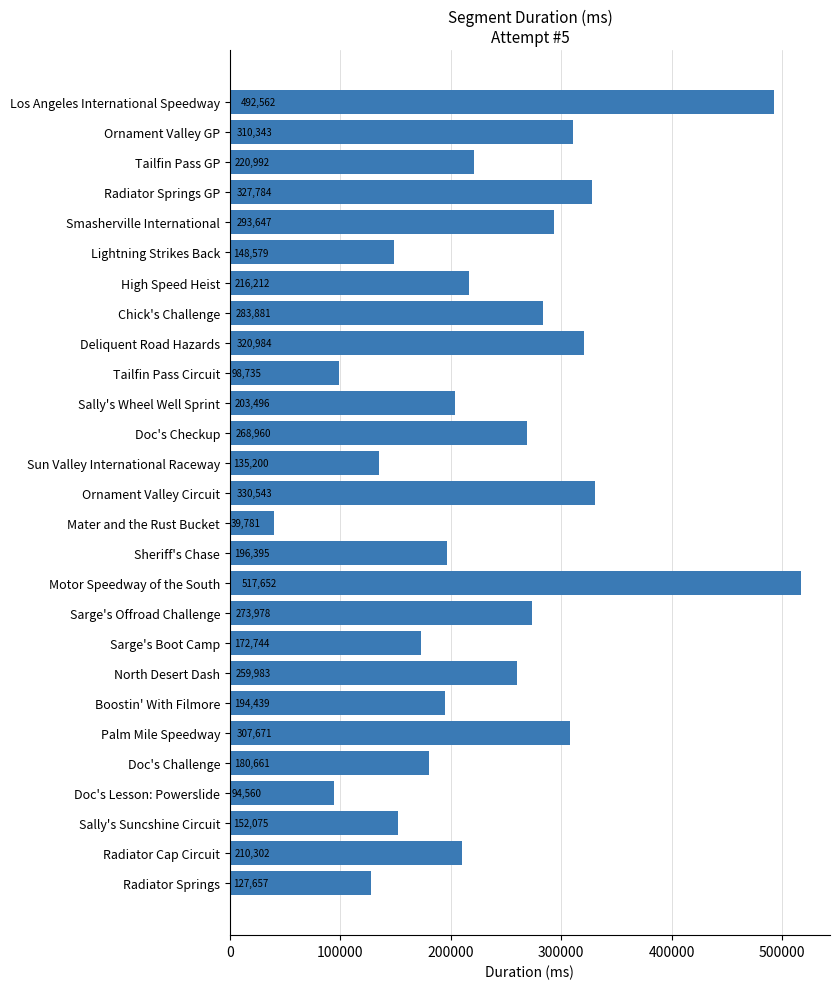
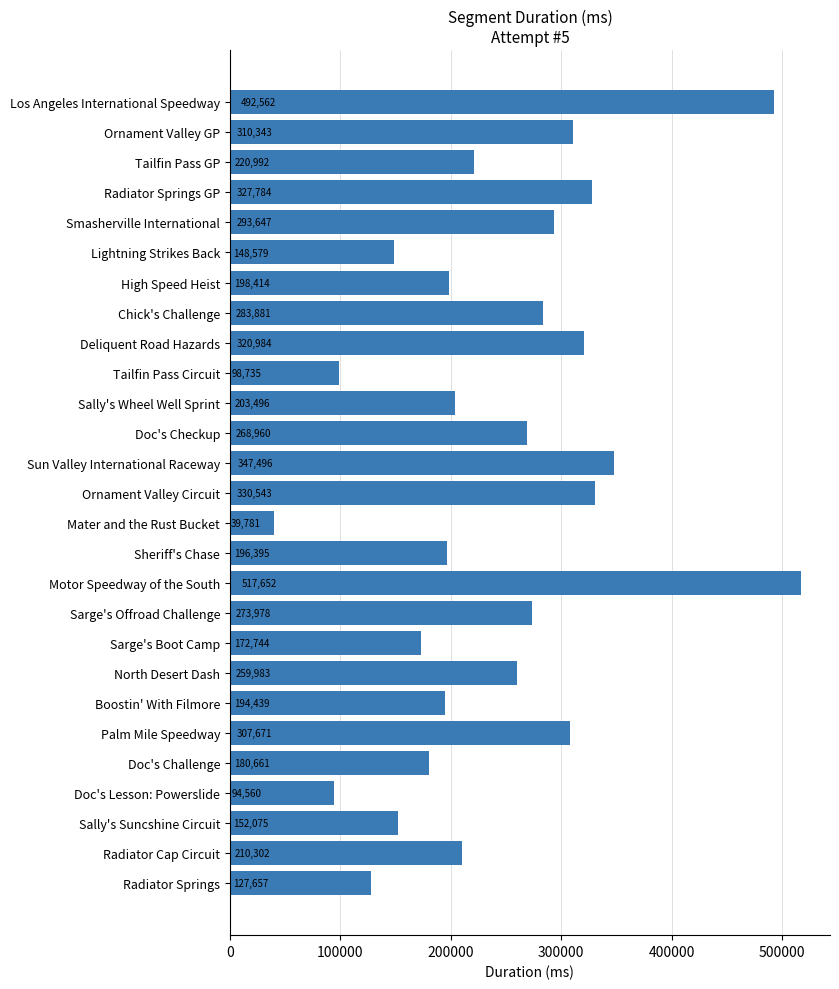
High Speed Heist: 216,212 -> 198,414
Sun Valley International Raceway: 135,200 -> 347,496
